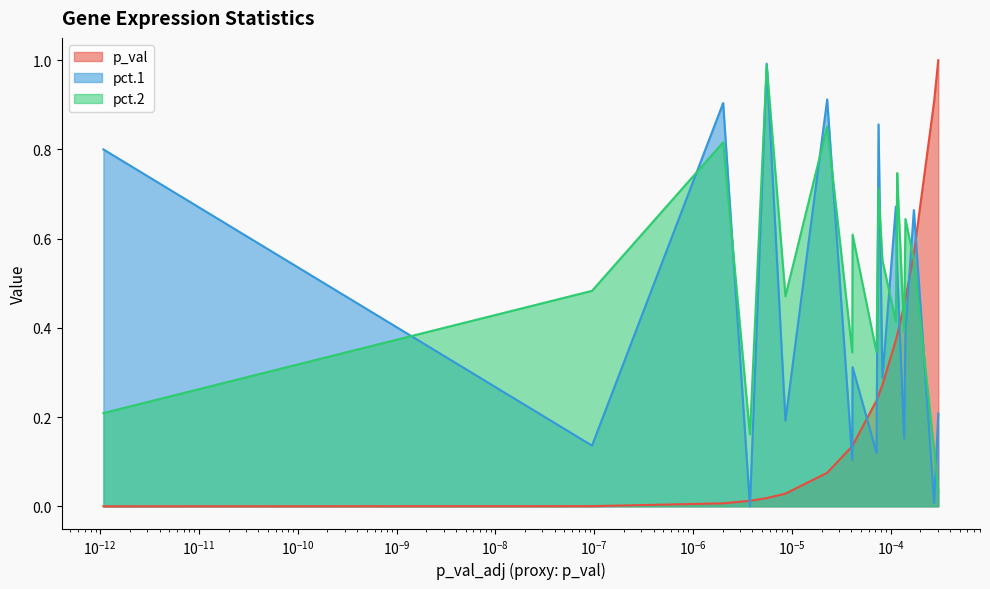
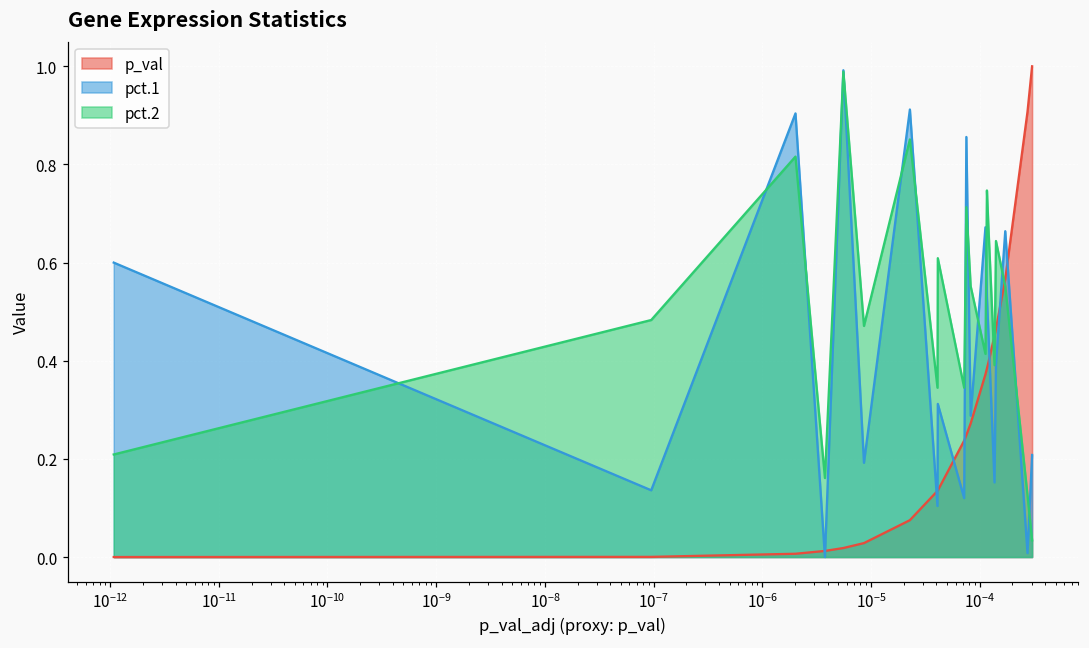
pct.1, 10^-12: 0.8 -> 0.6
